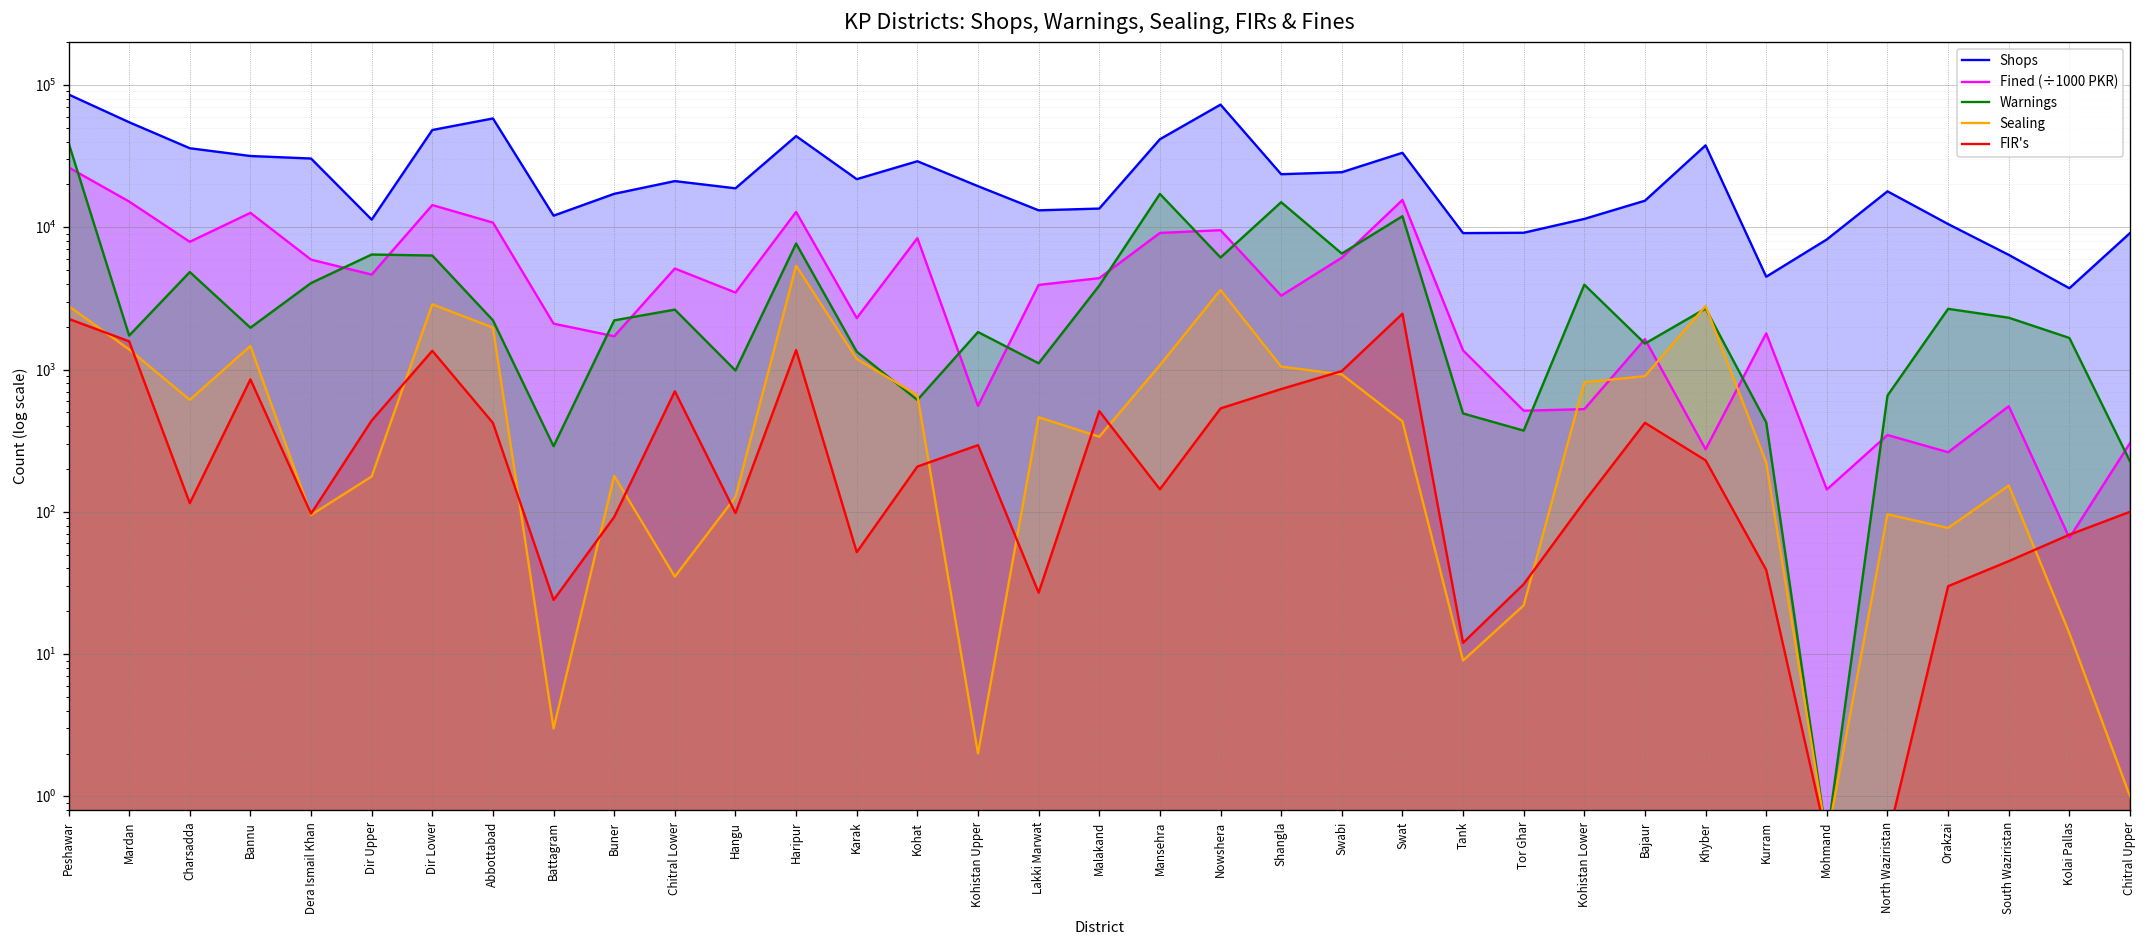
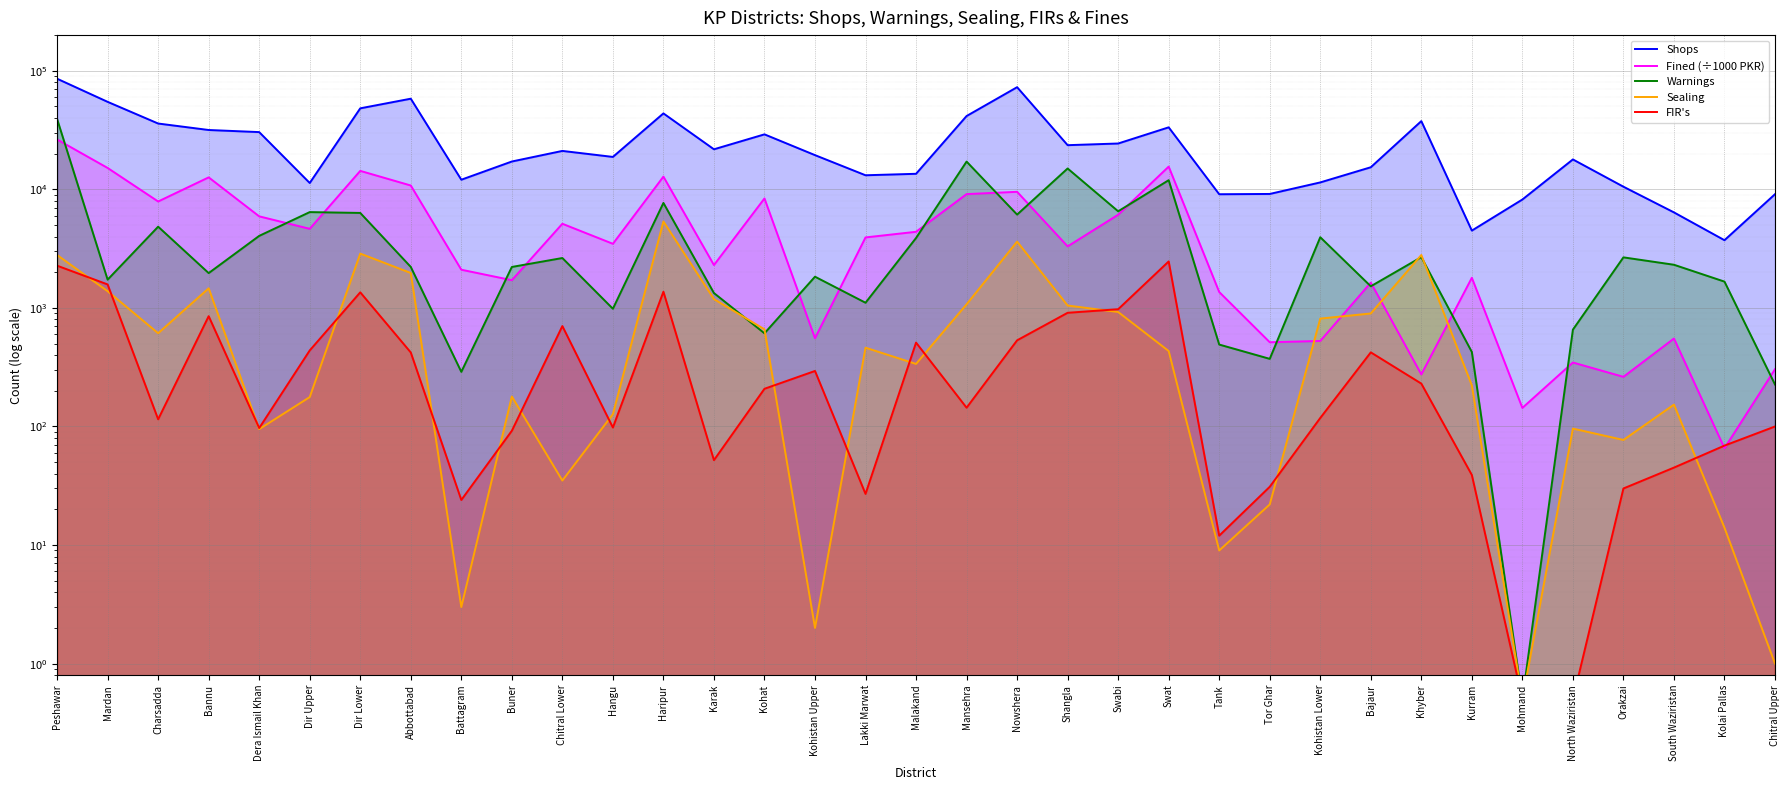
FIR's, Shangla: 700 -> 900
